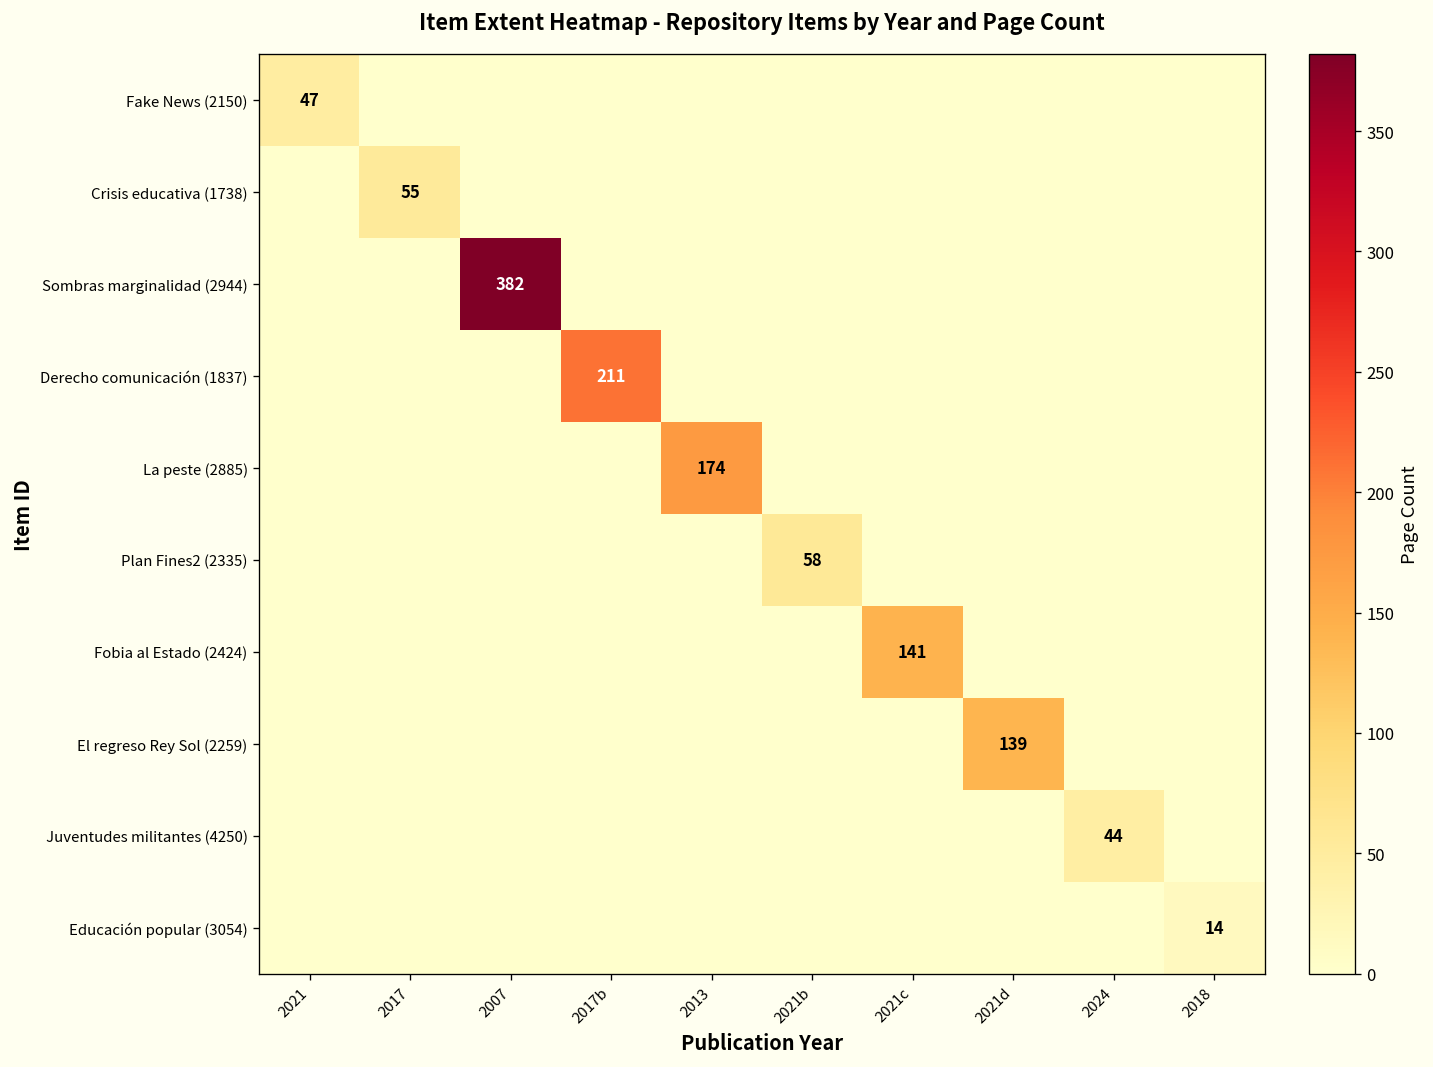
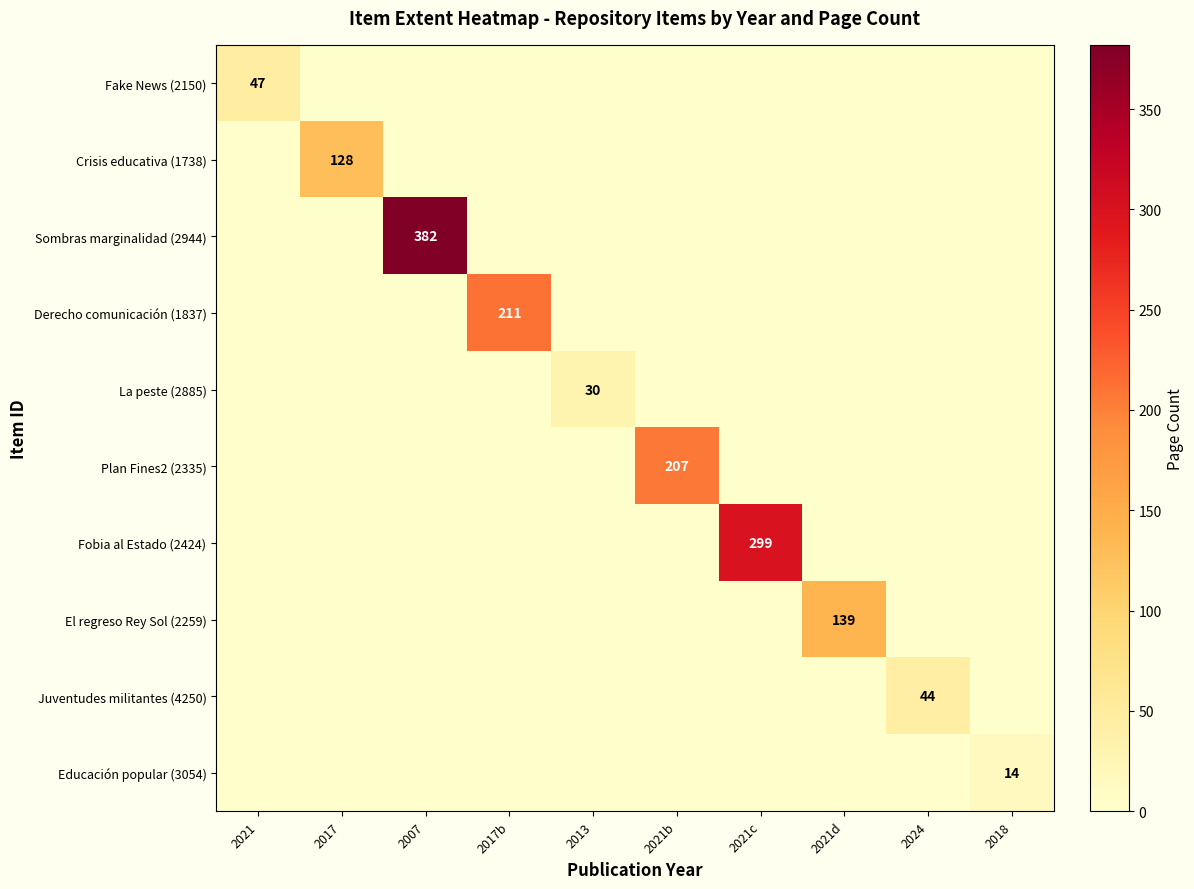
Crisis educativa (1738), 2017: 55 -> 128
La peste (2885), 2013: 174 -> 30
Plan Fines2 (2335), 2021b: 58 -> 207
Fobia al Estado (2424), 2021c: 141 -> 299
